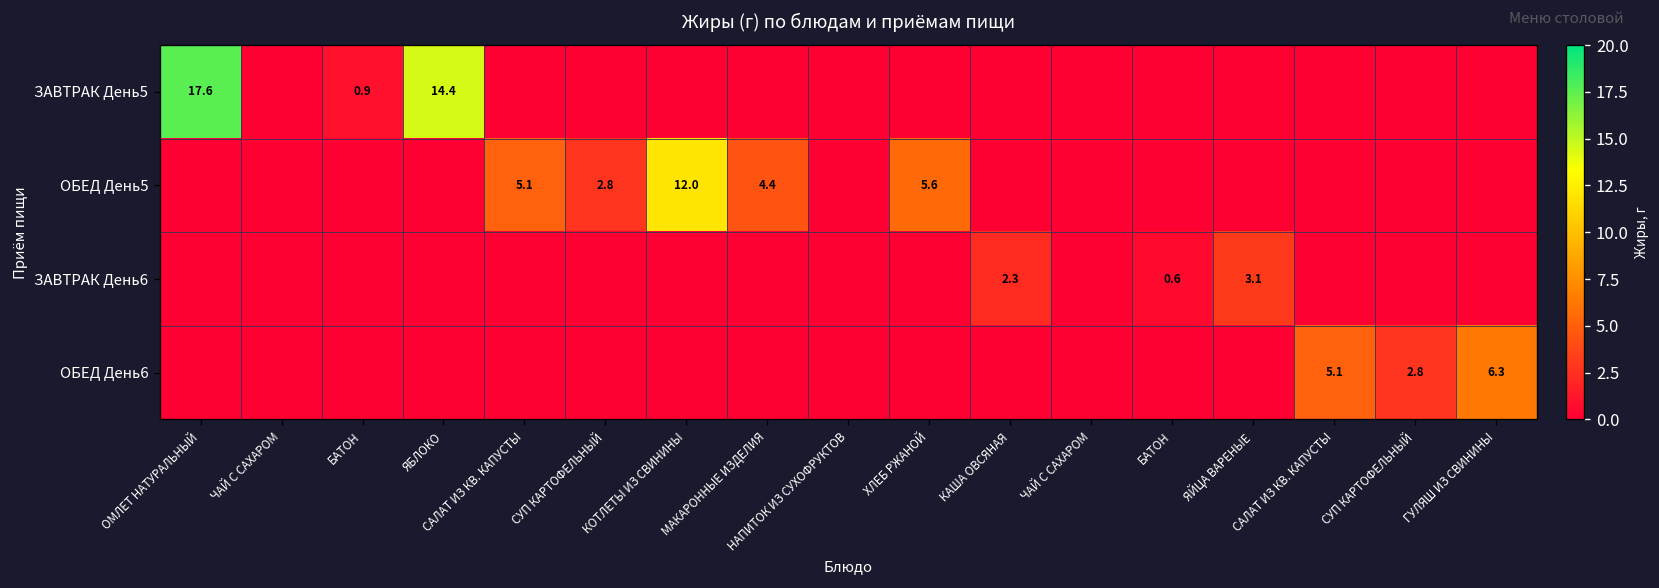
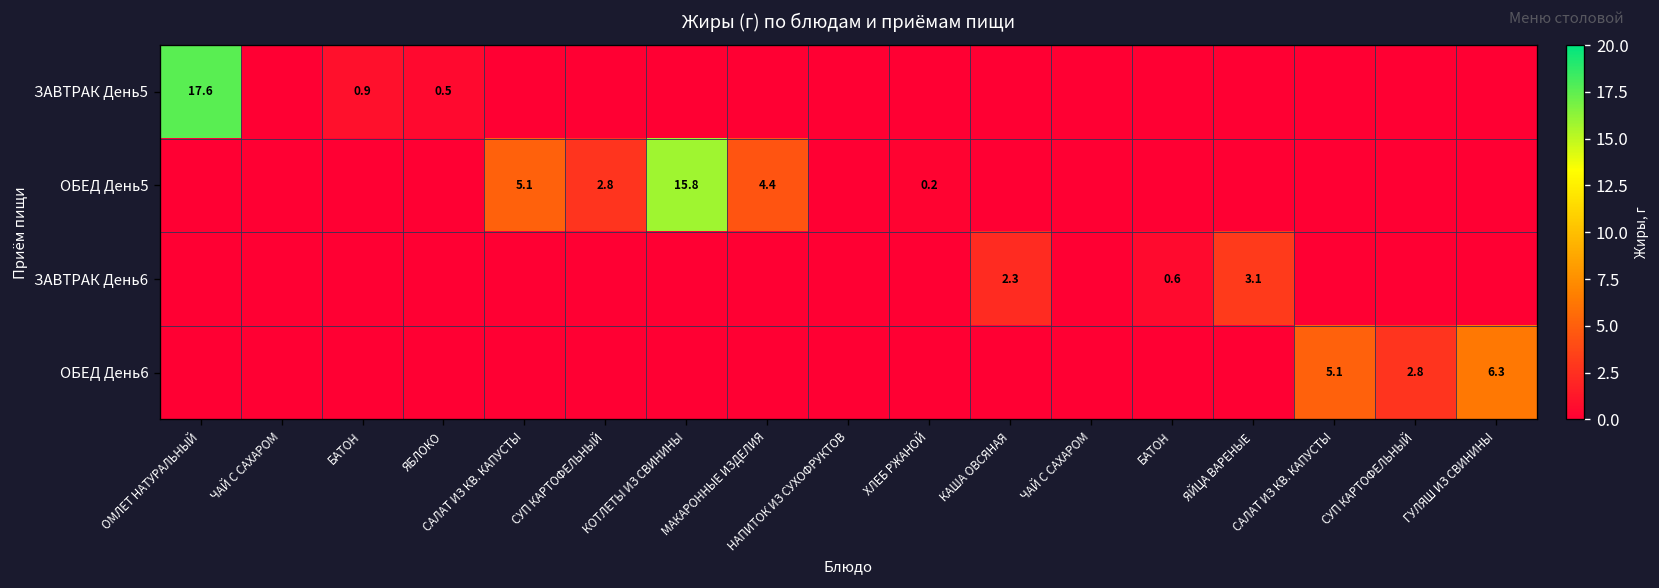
ЗАВТРАК День5, ЯБЛОКО: 14.4 -> 0.5
ОБЕД День5, КОТЛЕТЫ ИЗ СВИНИНЫ: 12.0 -> 15.8
ОБЕД День5, ХЛЕБ РЖАНОЙ: 5.6 -> 0.2
